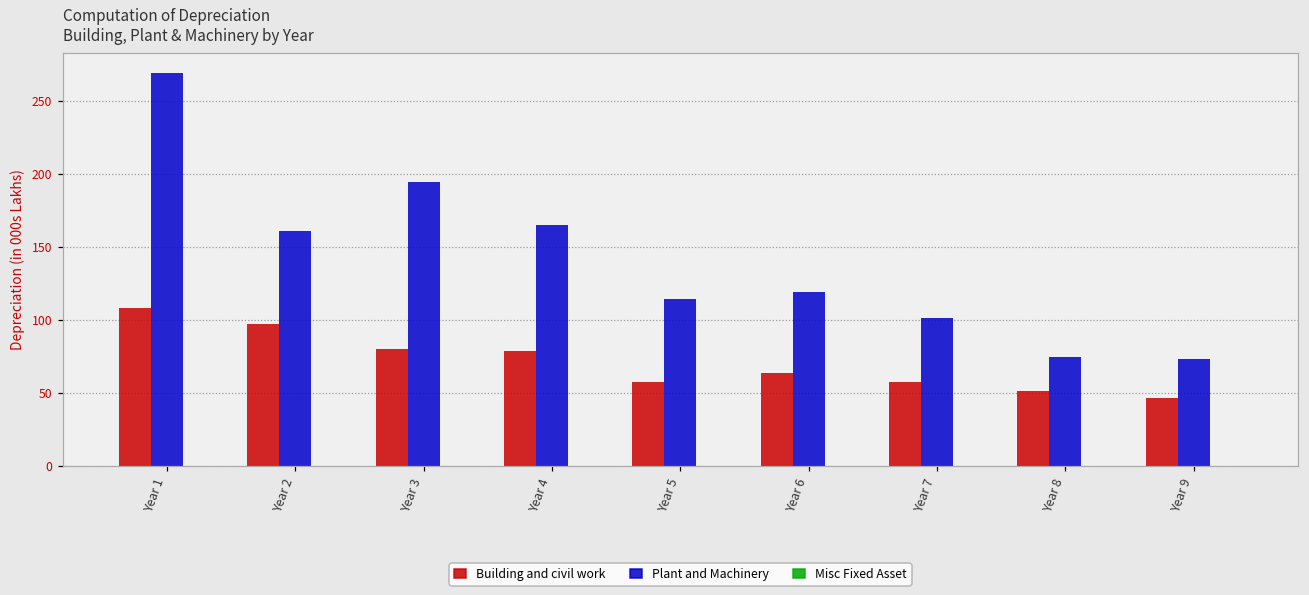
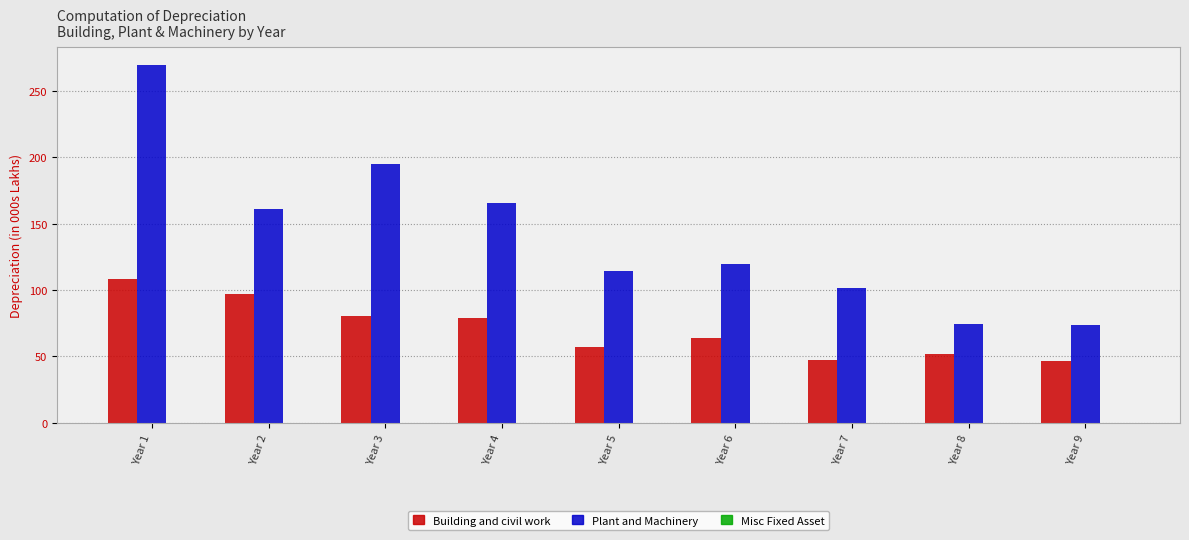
Building and civil work, Year 7: 57 -> 47
